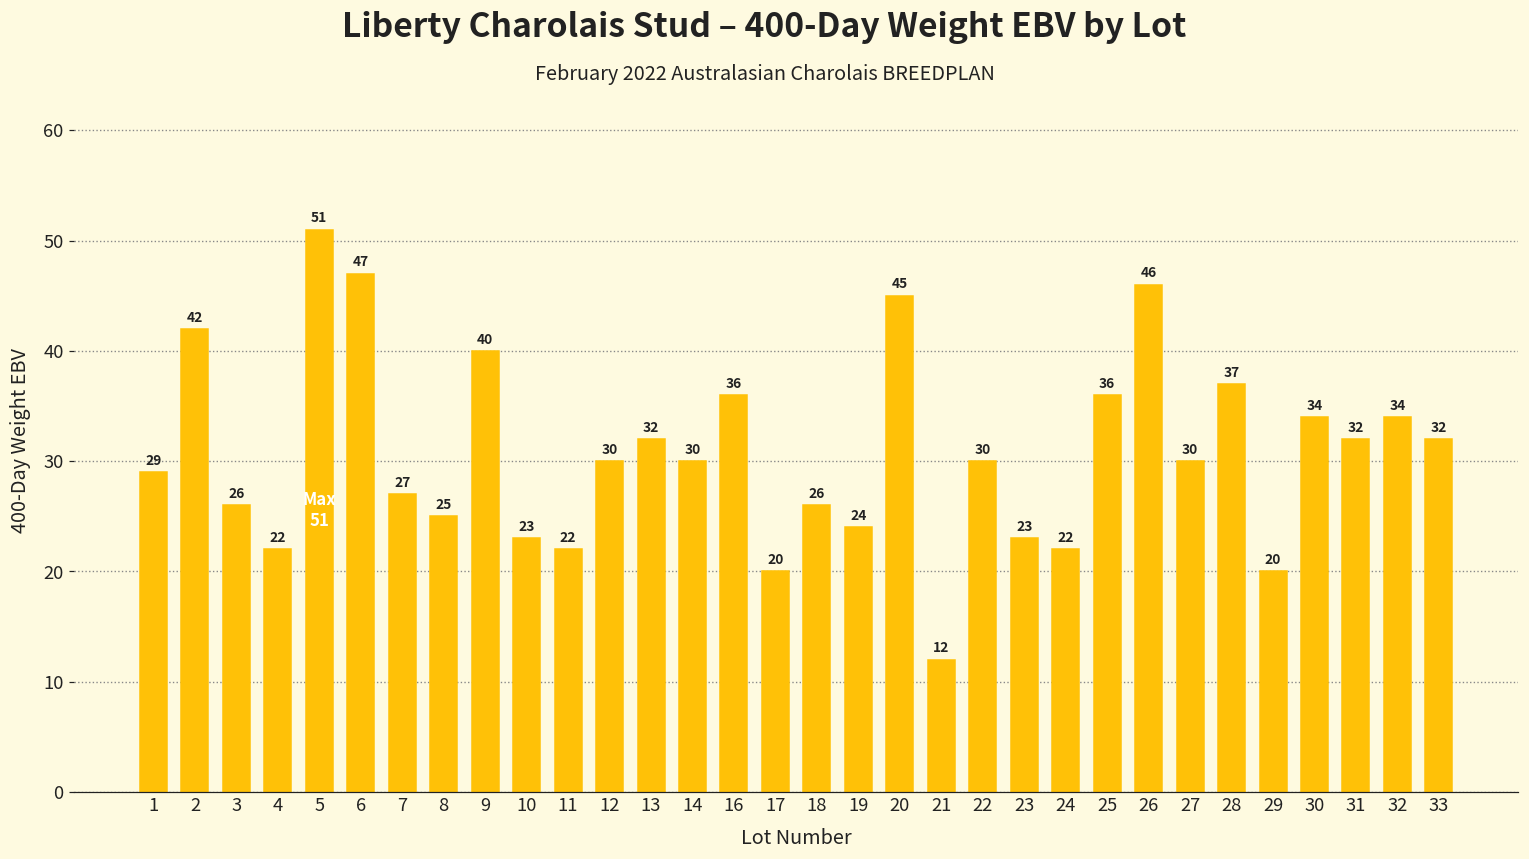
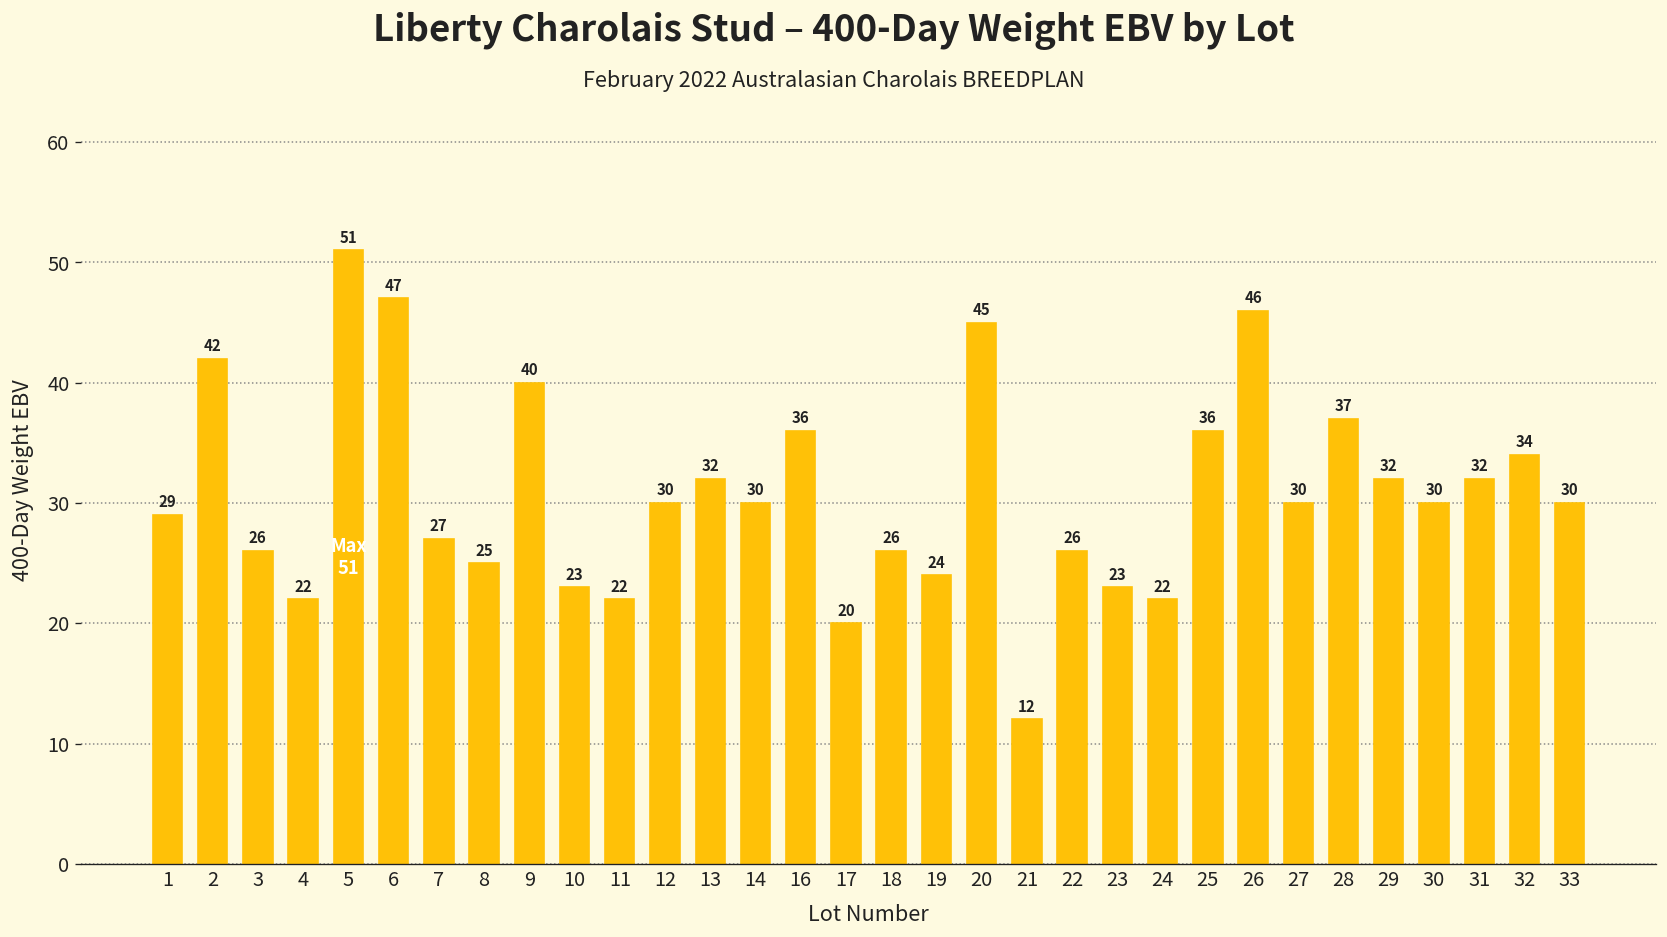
22: 30 -> 26
29: 20 -> 32
30: 34 -> 30
33: 32 -> 30
